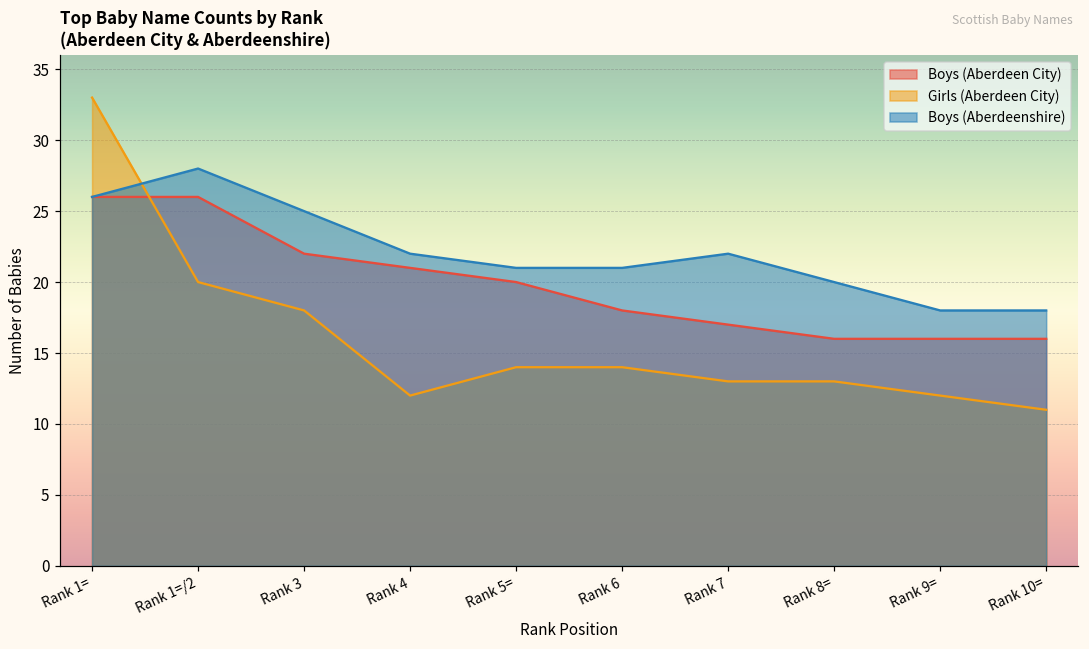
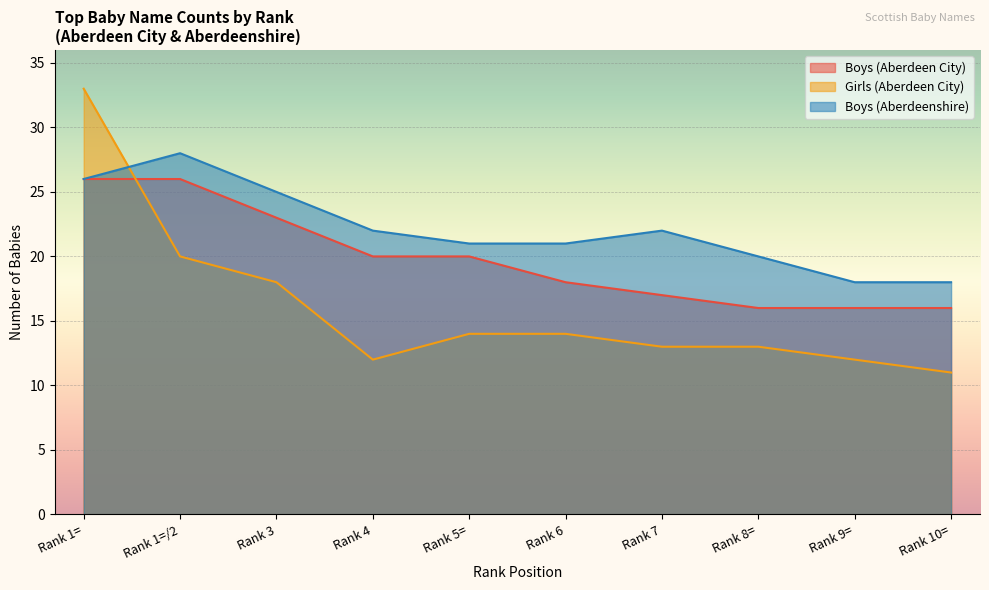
Boys (Aberdeen City), Rank 3: 22 -> 23
Boys (Aberdeen City), Rank 4: 21 -> 20
